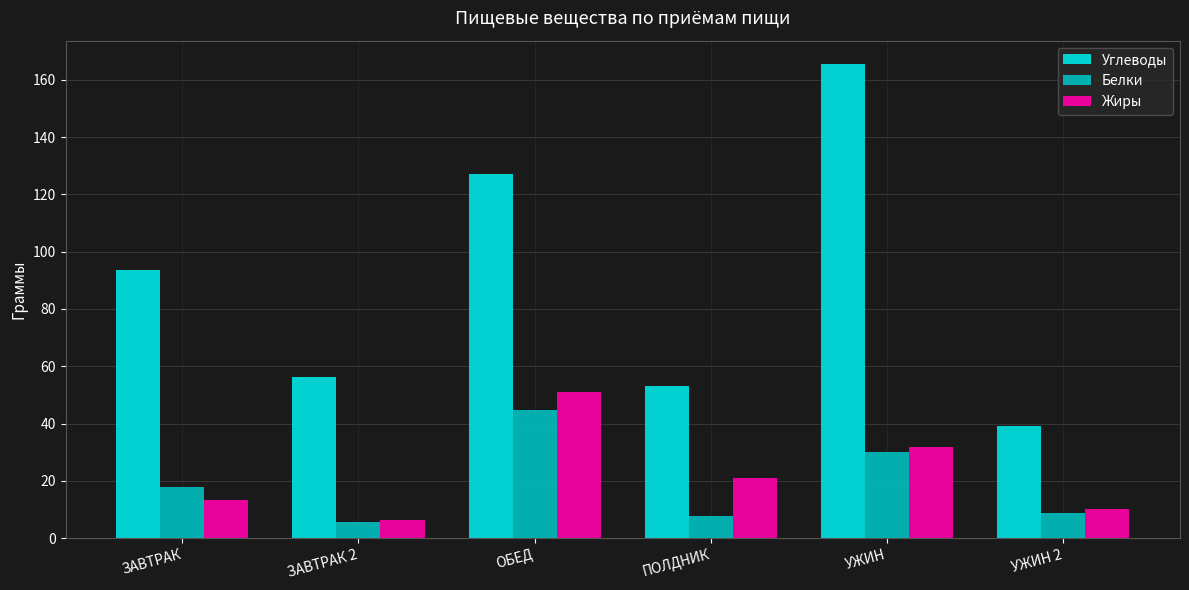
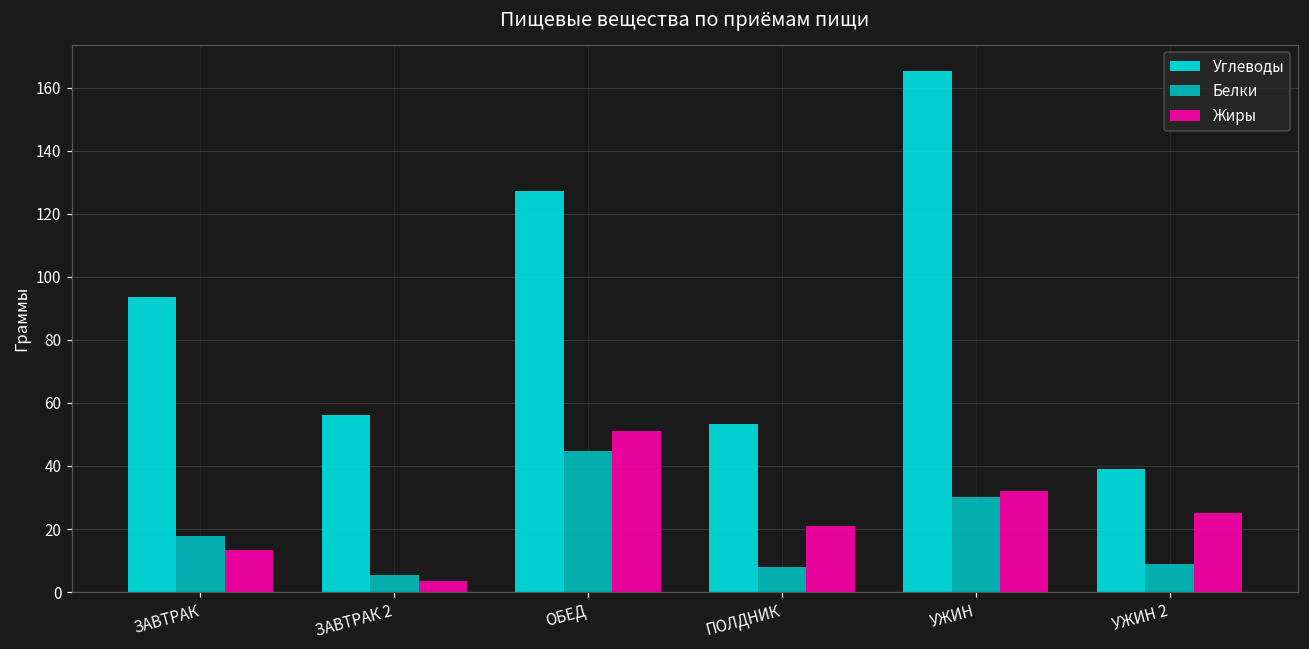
Жиры, ЗАВТРАК 2: 6 -> 3
Жиры, УЖИН 2: 10 -> 25
